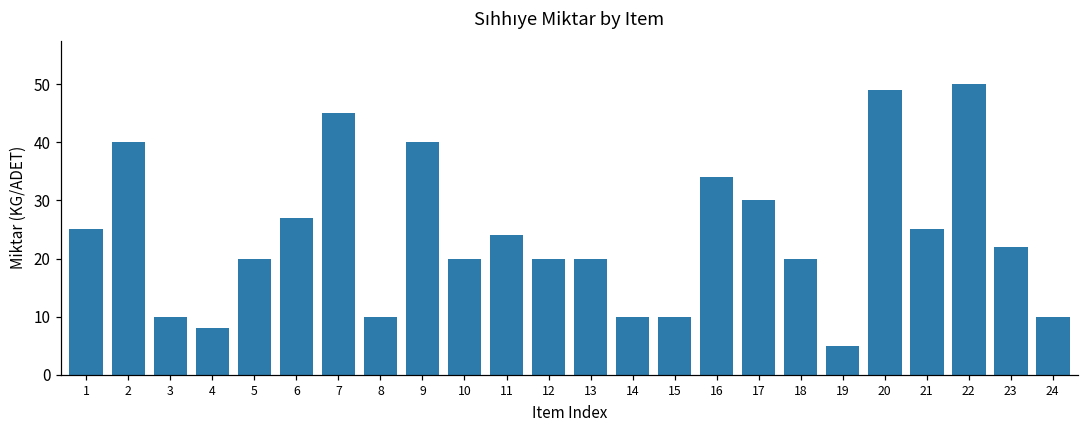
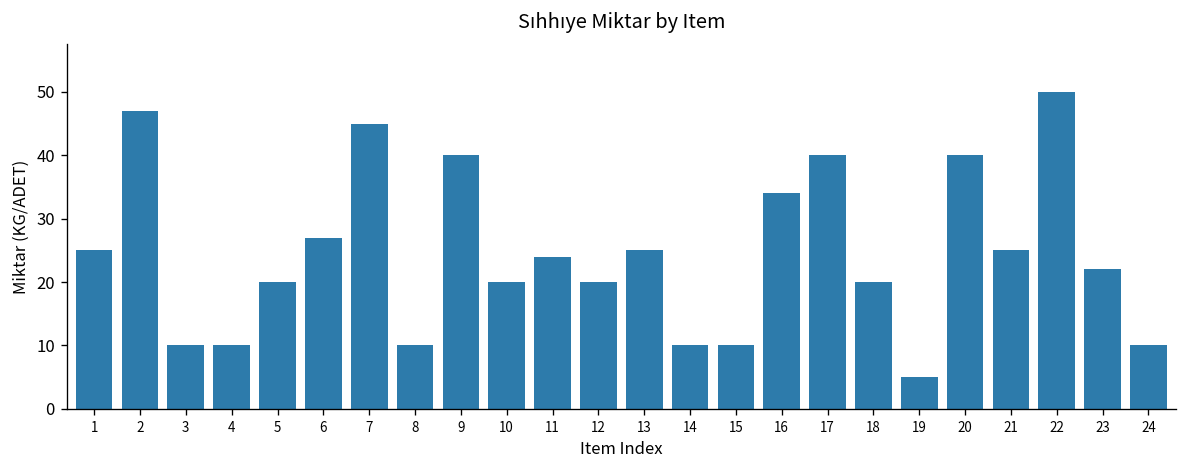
2: 40 -> 47
4: 8 -> 10
13: 20 -> 25
17: 30 -> 40
20: 49 -> 40
